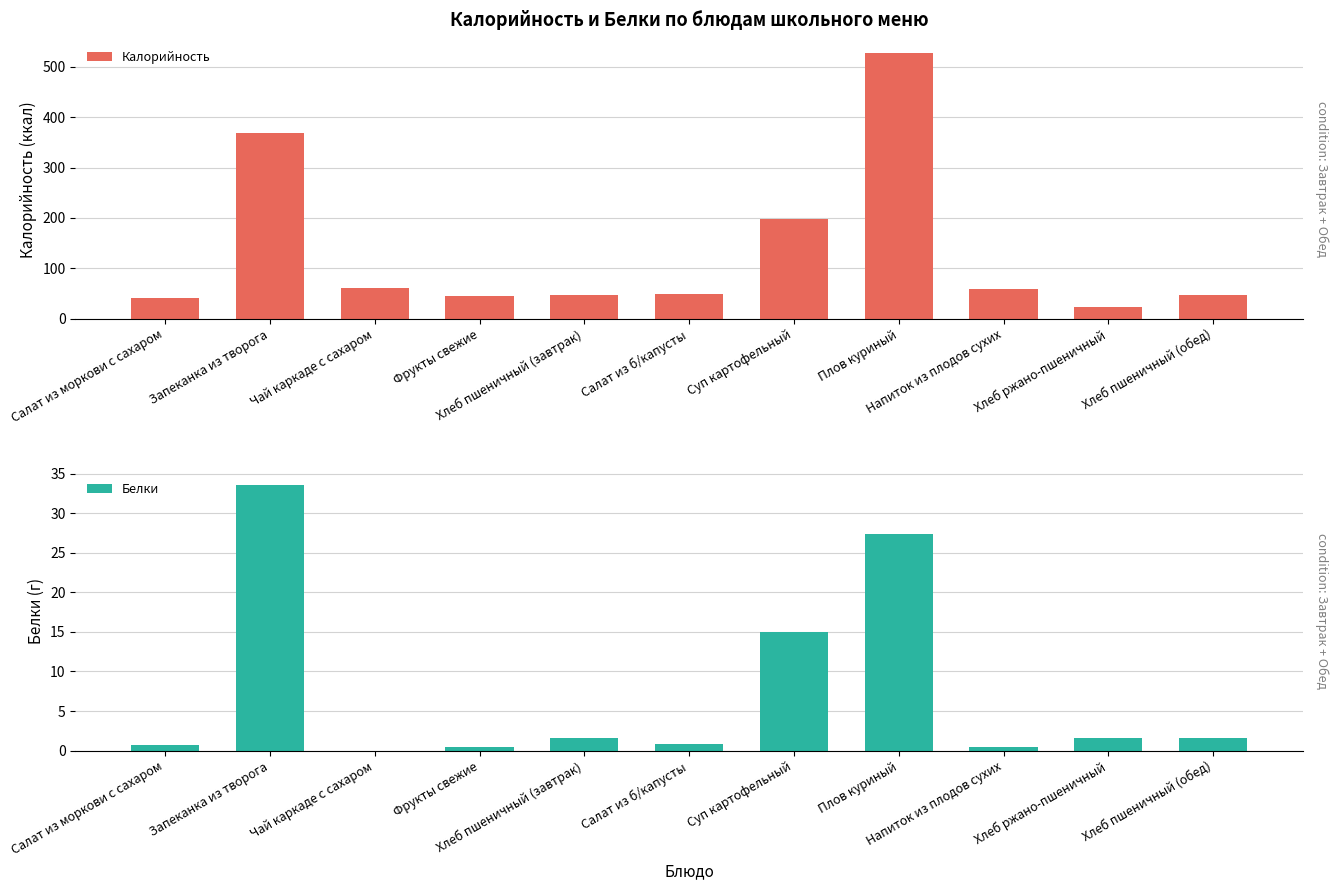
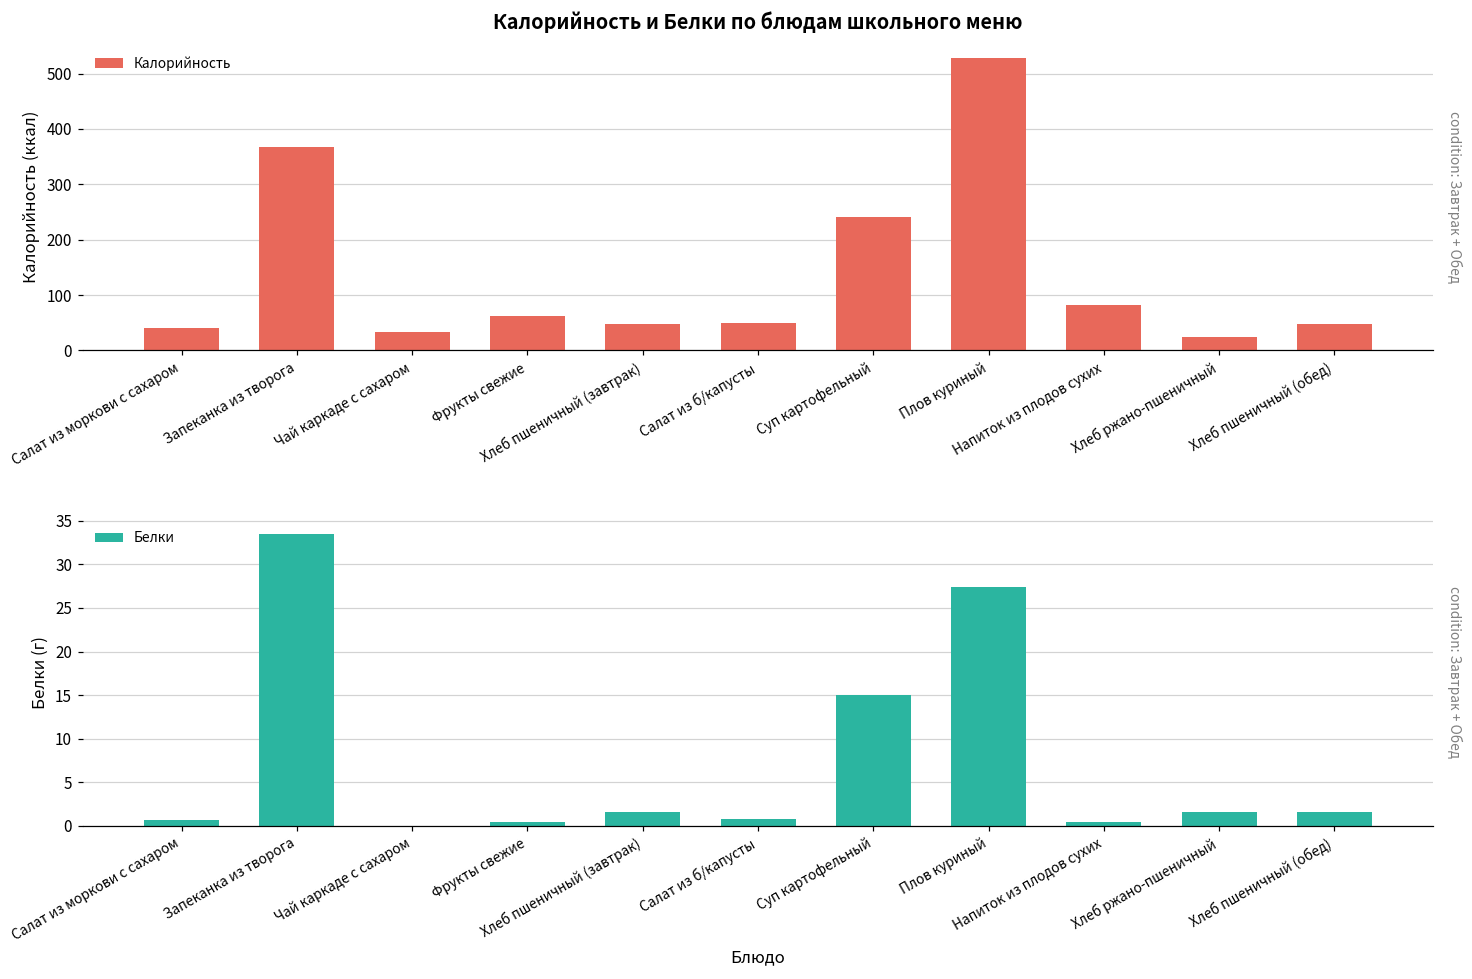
Калорийность и Белки по блюдам школьного меню, Чай каркаде с сахаром: 60 -> 30
Калорийность и Белки по блюдам школьного меню, Фрукты свежие: 40 -> 60
Калорийность и Белки по блюдам школьного меню, Суп картофельный: 200 -> 240
Калорийность и Белки по блюдам школьного меню, Напиток из плодов сухих: 60 -> 80
